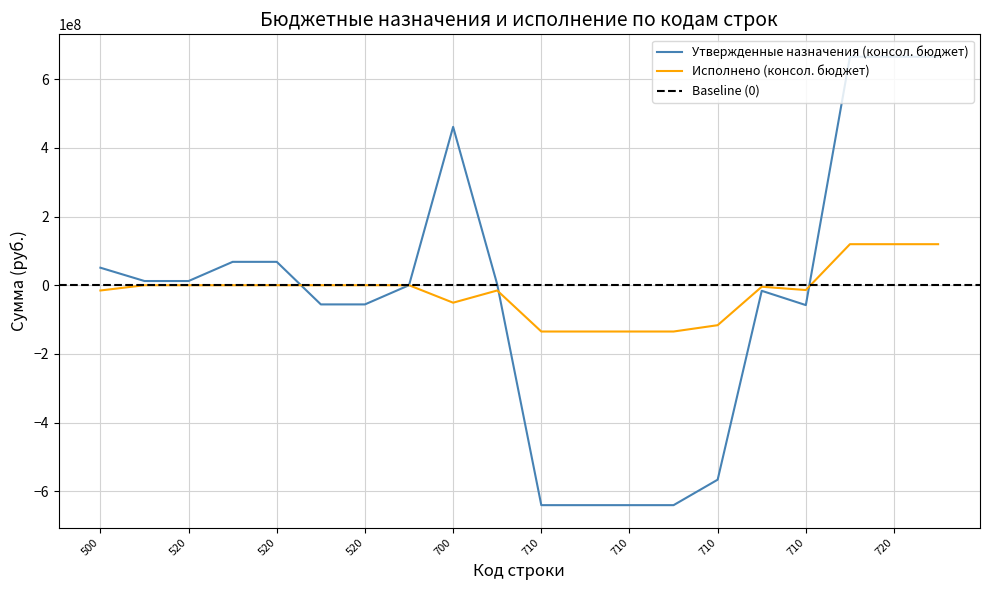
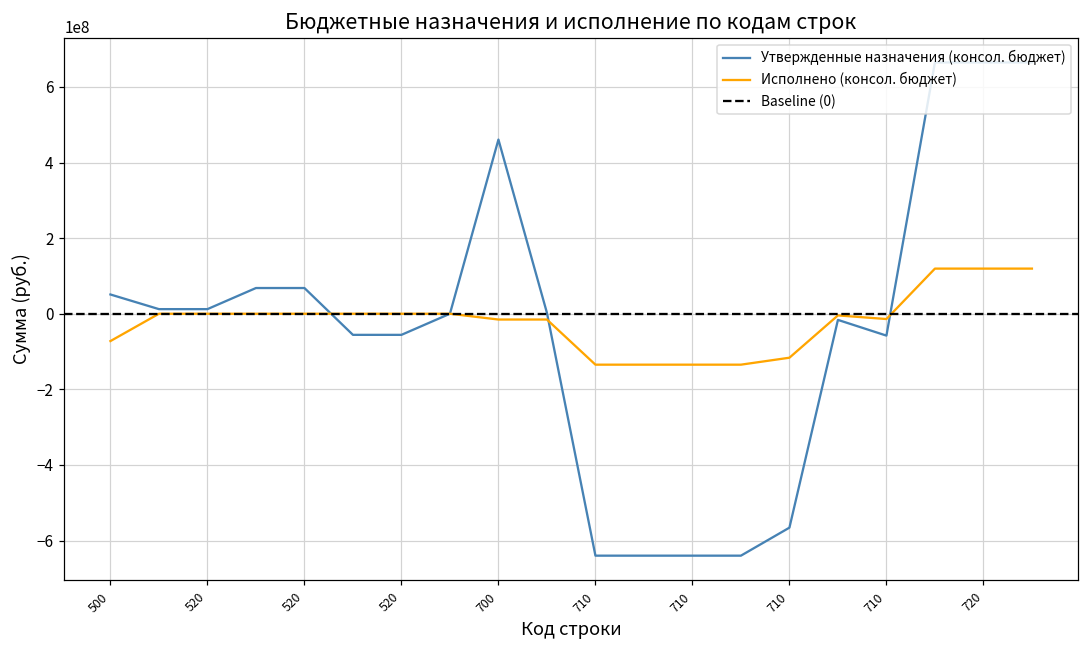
Исполнено (консол. бюджет), 500: -20000000 -> -70000000
Исполнено (консол. бюджет), 700: -50000000 -> -20000000
